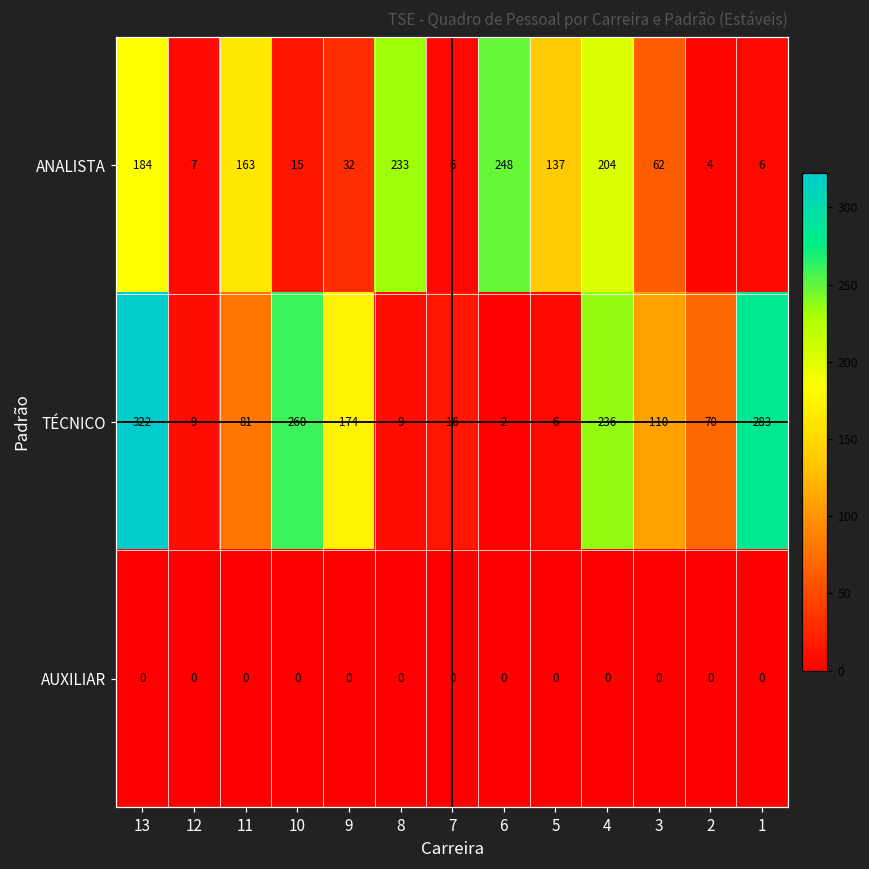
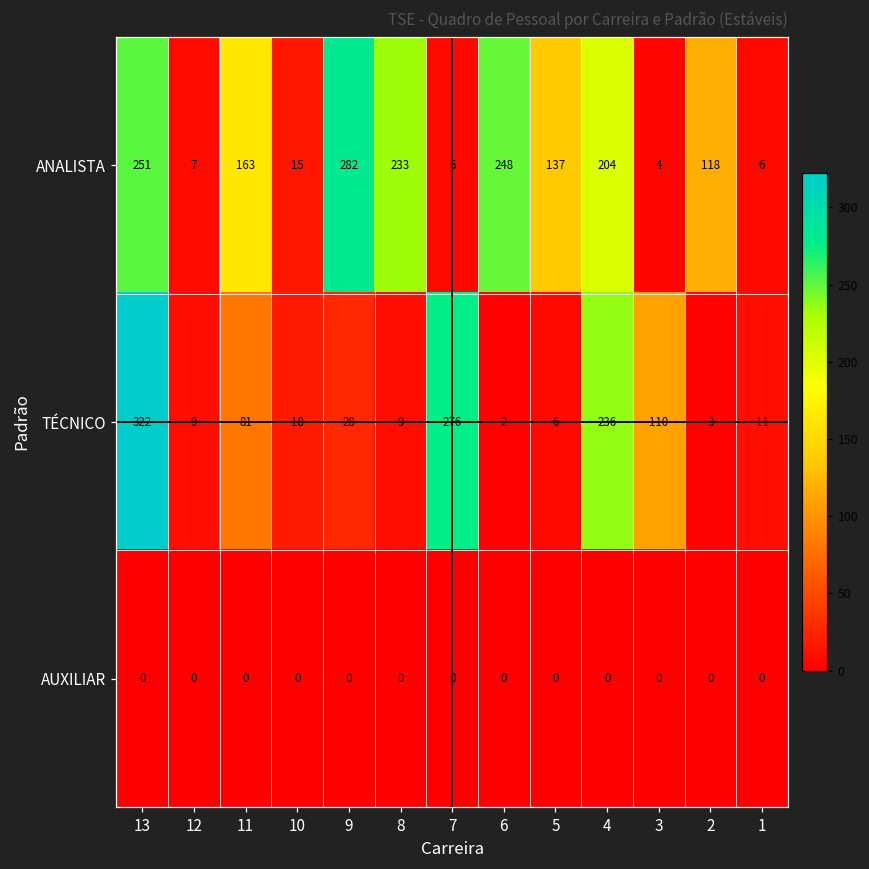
ANALISTA, 13: 184 -> 251
ANALISTA, 9: 32 -> 282
ANALISTA, 3: 62 -> 4
ANALISTA, 2: 4 -> 118
TÉCNICO, 10: 260 -> 18
TÉCNICO, 9: 174 -> 28
TÉCNICO, 7: 16 -> 276
TÉCNICO, 2: 70 -> 3
TÉCNICO, 1: 283 -> 11
